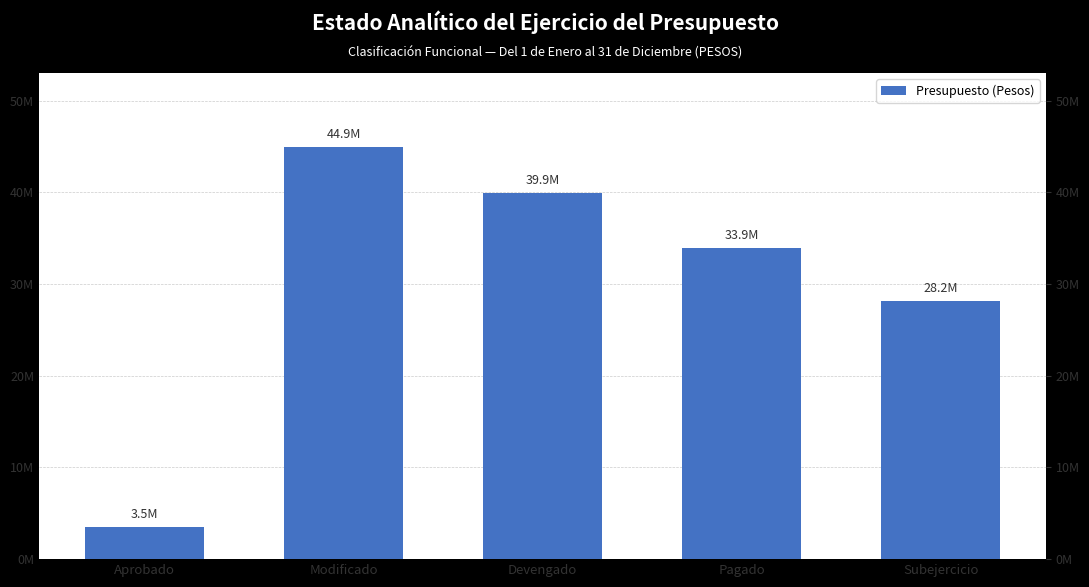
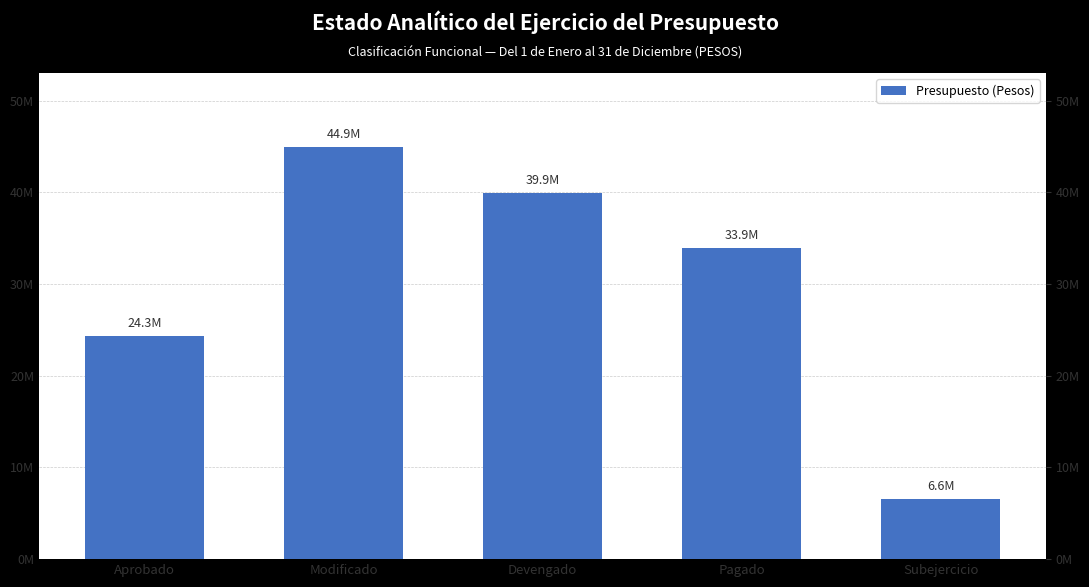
Aprobado: 3.5M -> 24.3M
Subejercicio: 28.2M -> 6.6M
